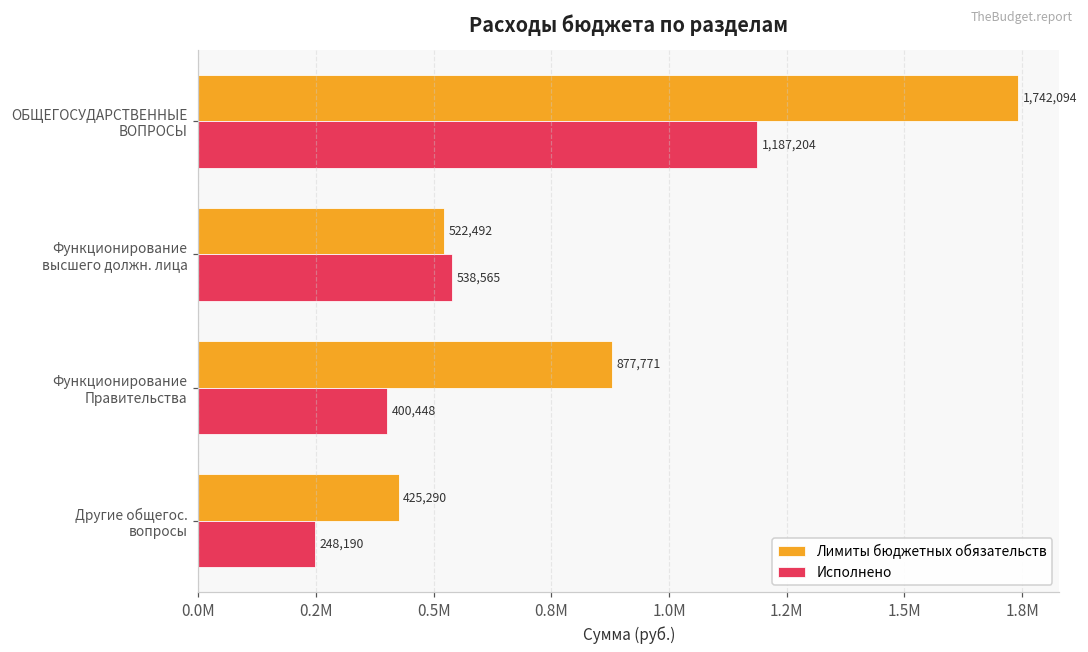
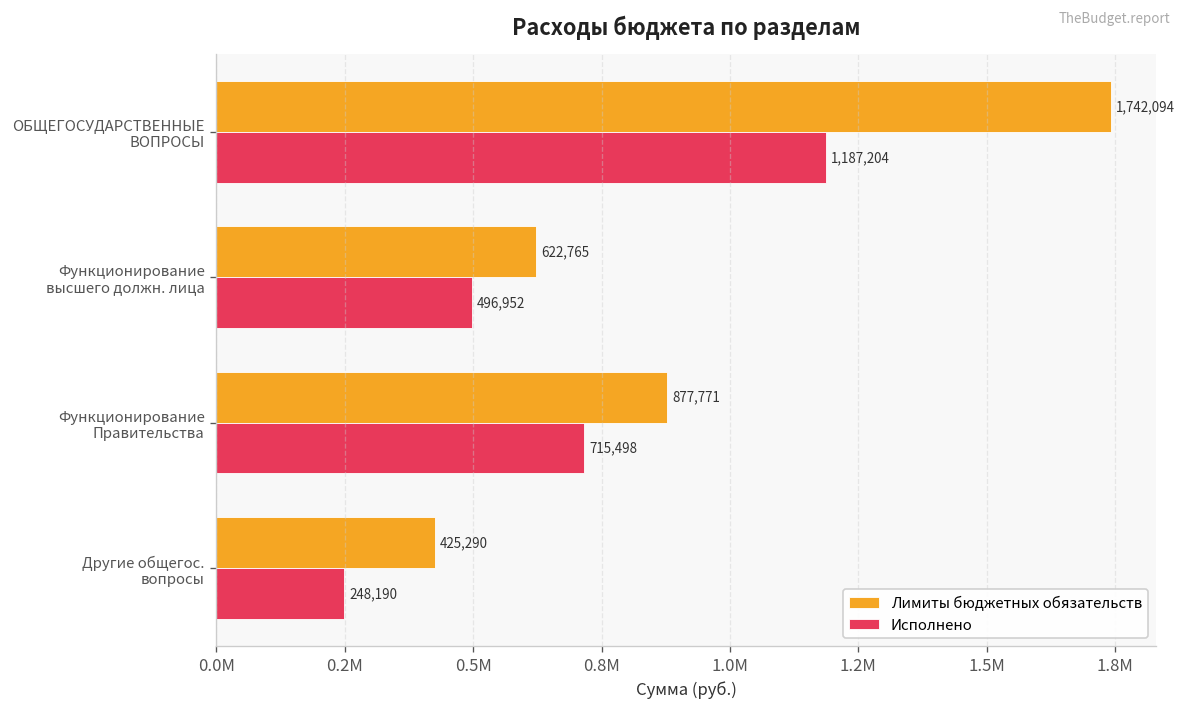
Лимиты бюджетных обязательств, Функционирование высшего должн. лица: 522,492 -> 622,765
Исполнено, Функционирование высшего должн. лица: 538,565 -> 496,952
Исполнено, Функционирование Правительства: 400,448 -> 715,498
